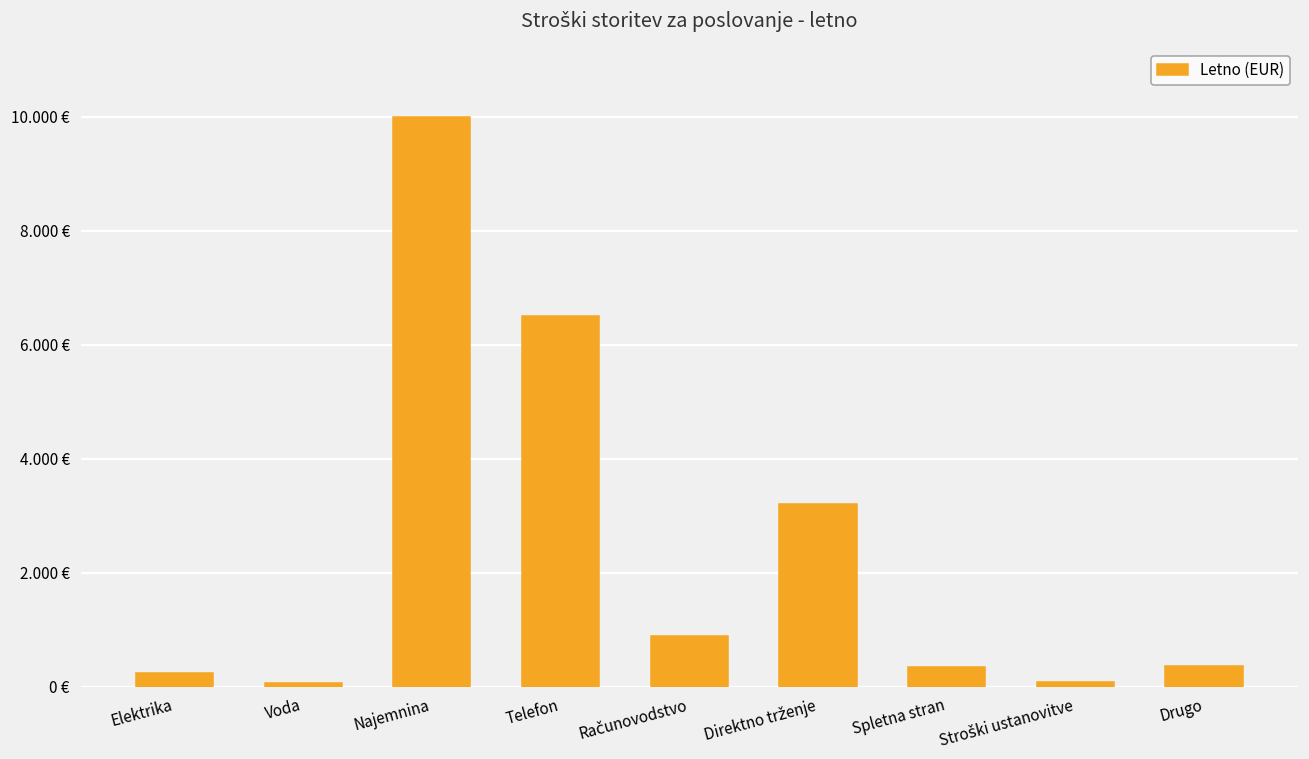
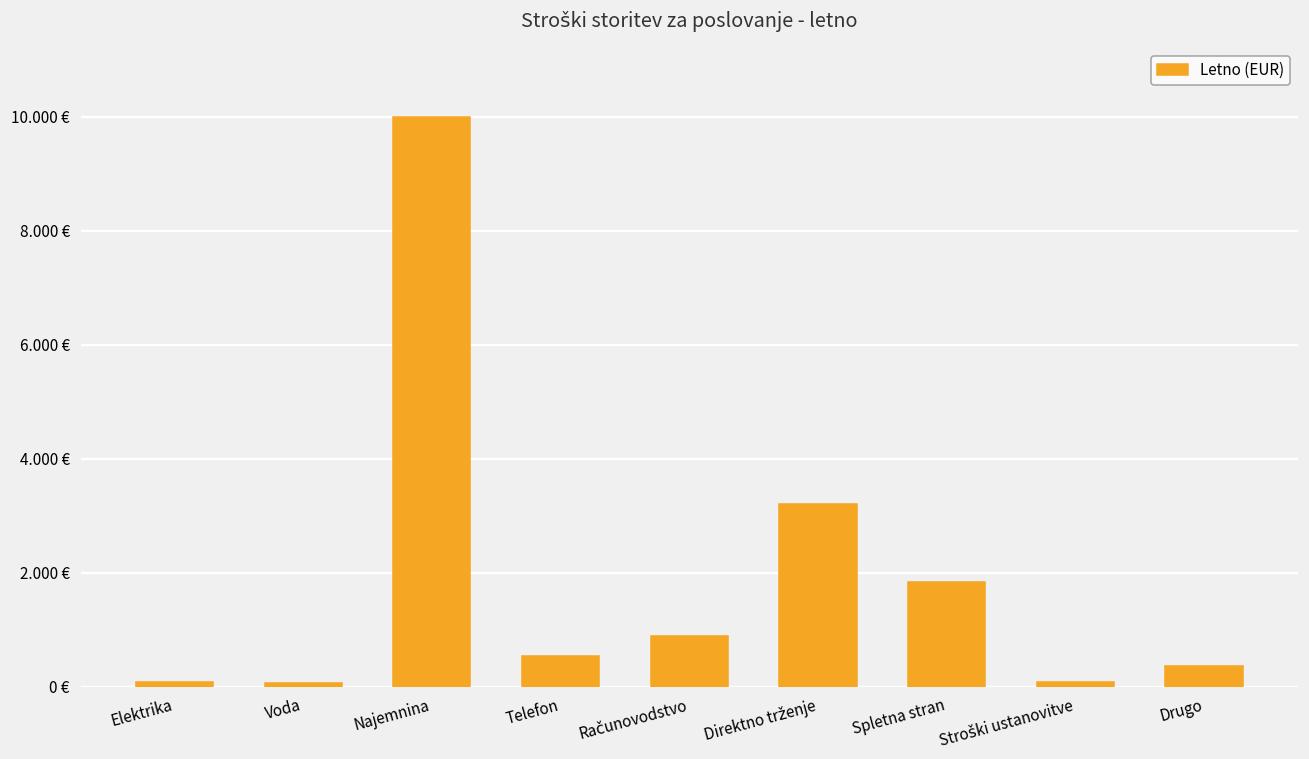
Elektrika: 0.2 € -> 0.1 €
Telefon: 6.5 € -> 0.5 €
Spletna stran: 0.4 € -> 1.8 €
